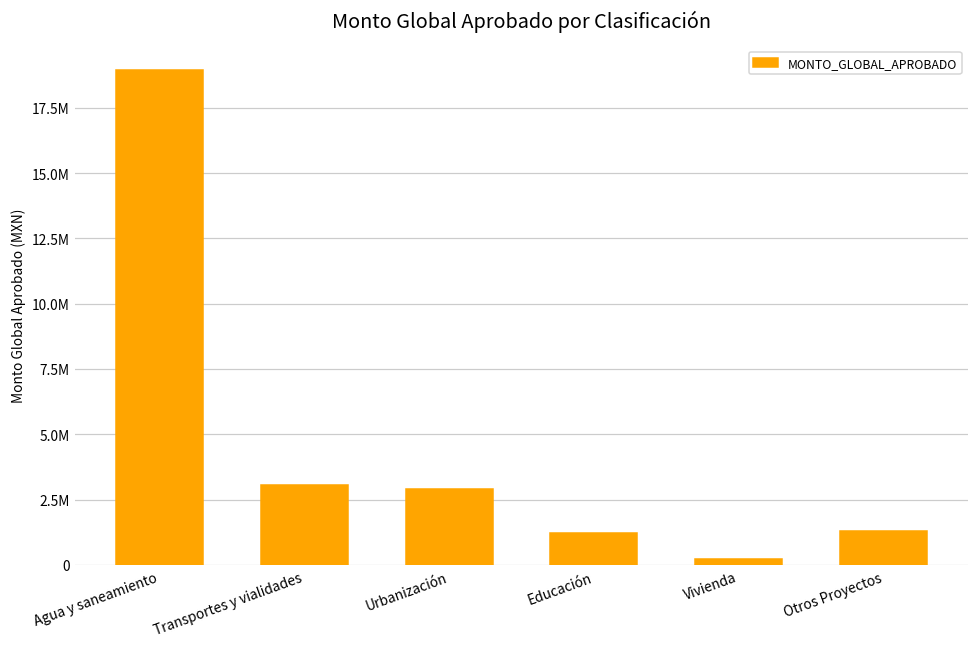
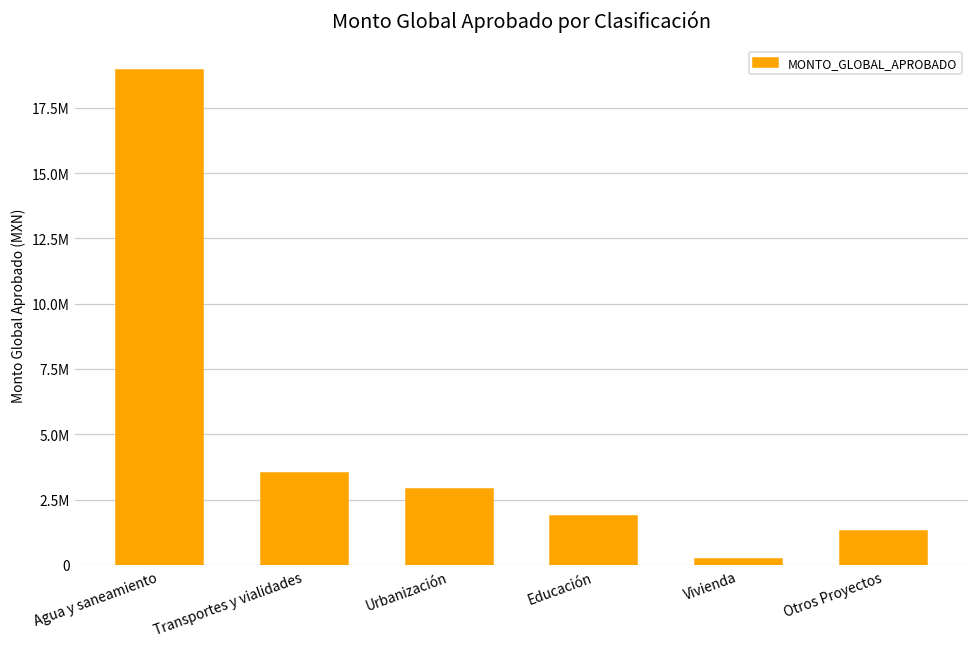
Transportes y vialidades: 3100000 -> 3500000
Educación: 1200000 -> 1900000
